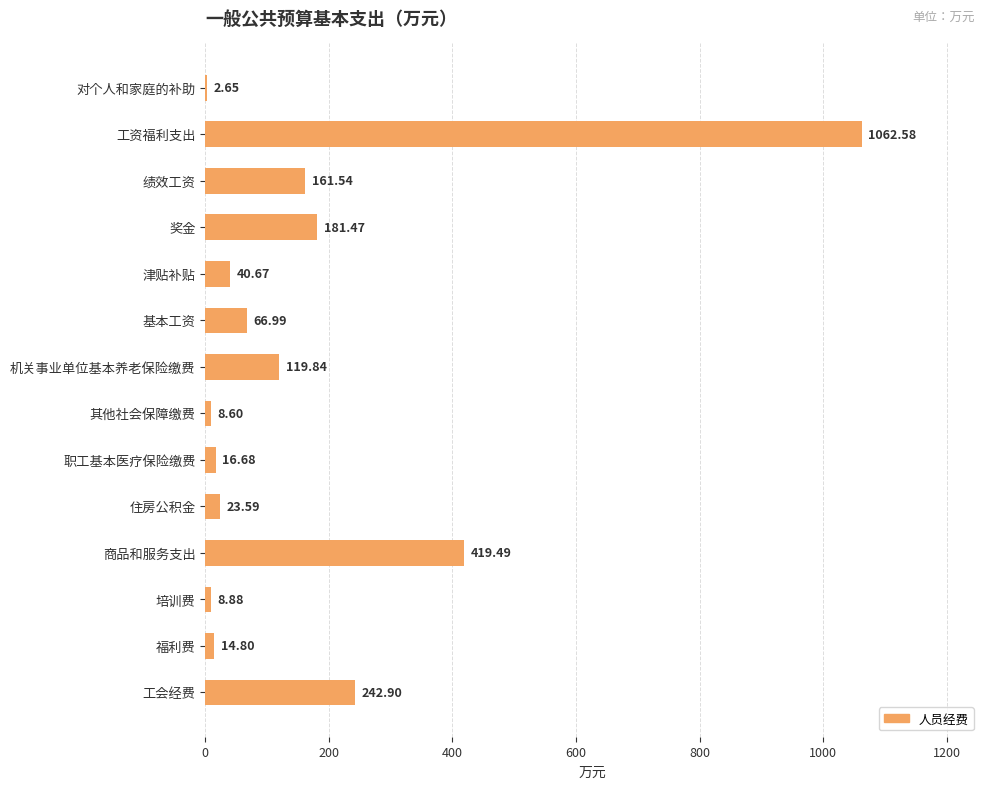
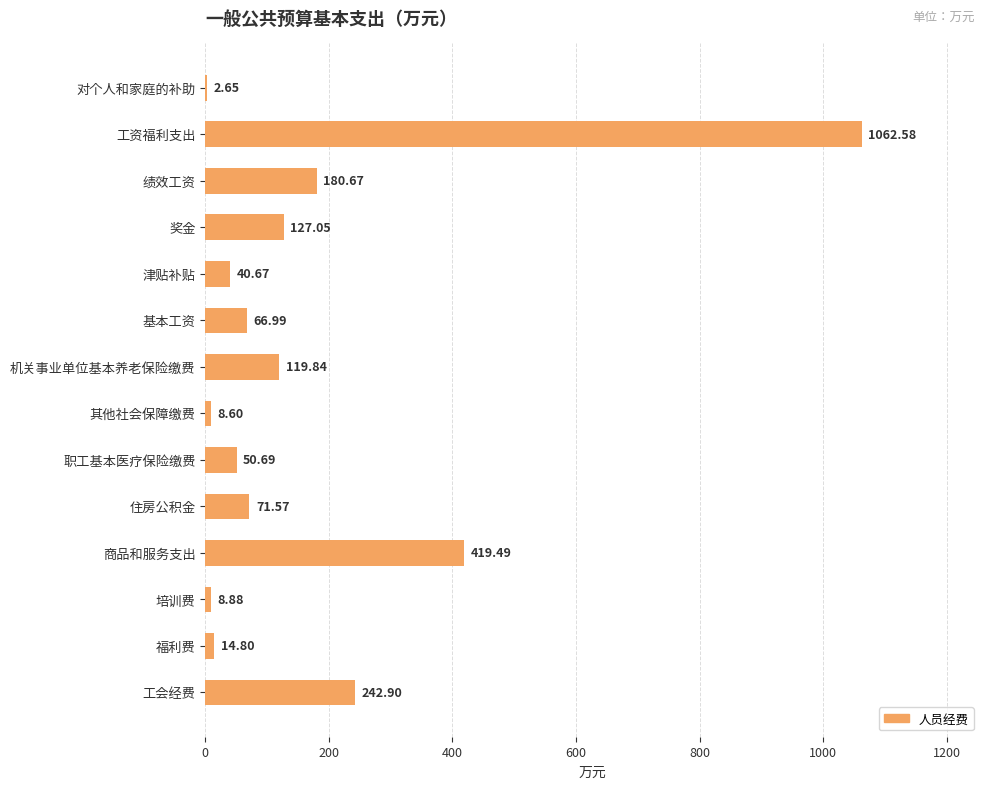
绩效工资: 161.54 -> 180.67
奖金: 181.47 -> 127.05
职工基本医疗保险缴费: 16.68 -> 50.69
住房公积金: 23.59 -> 71.57
